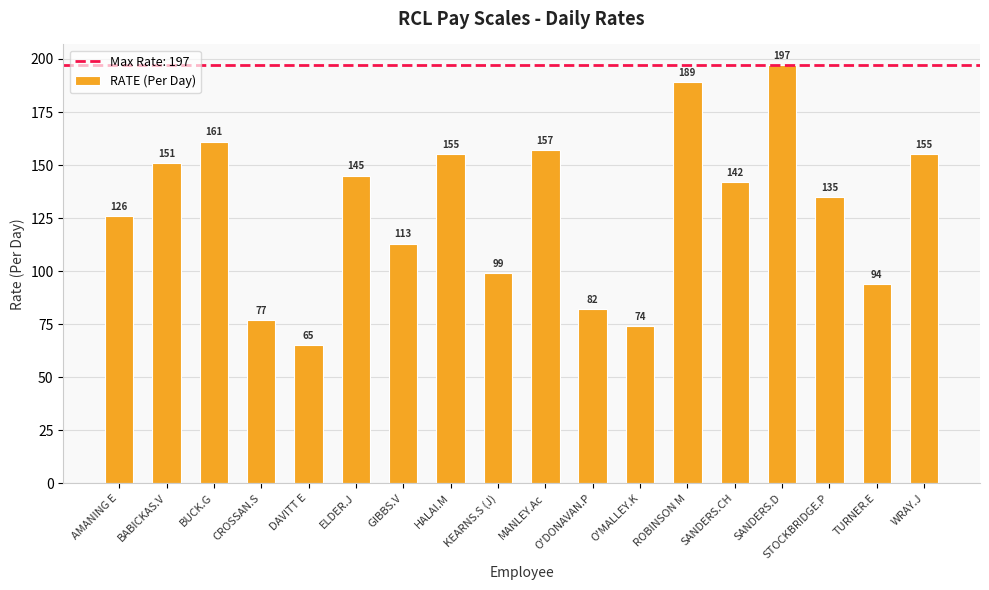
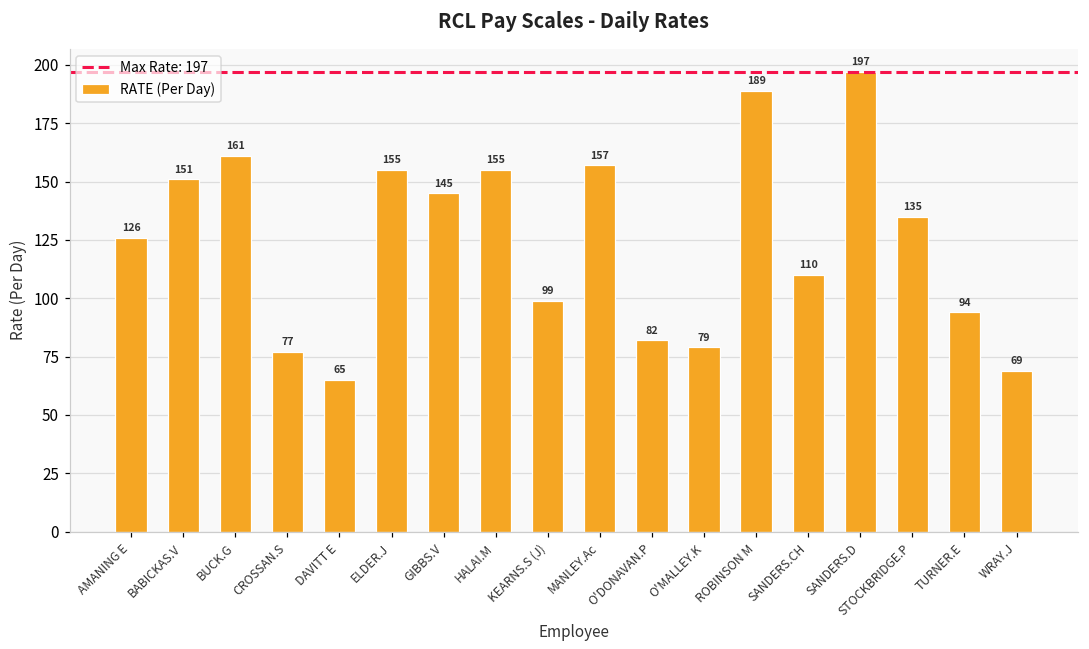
ELDER.J: 145 -> 155
GIBBS.V: 113 -> 145
O'MALLEY.K: 74 -> 79
SANDERS.CH: 142 -> 110
WRAY.J: 155 -> 69
